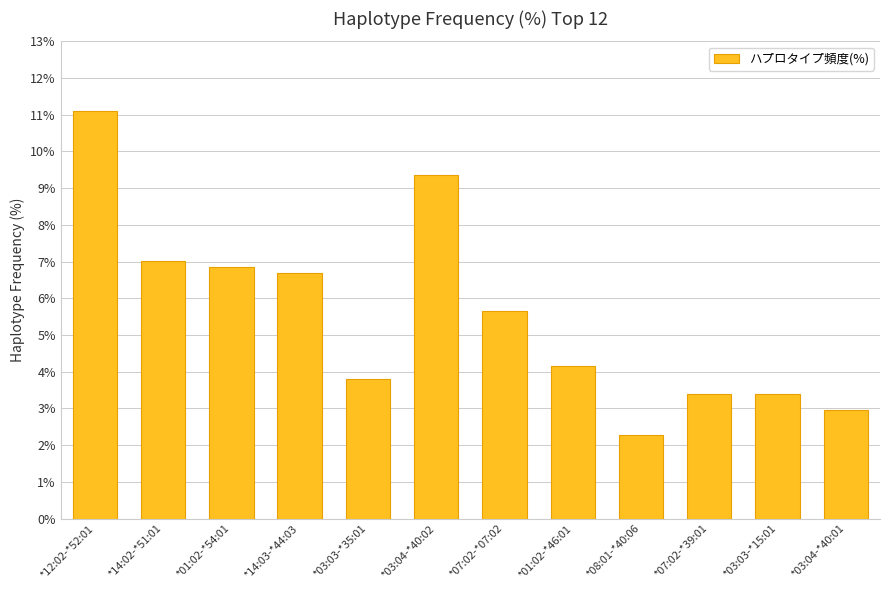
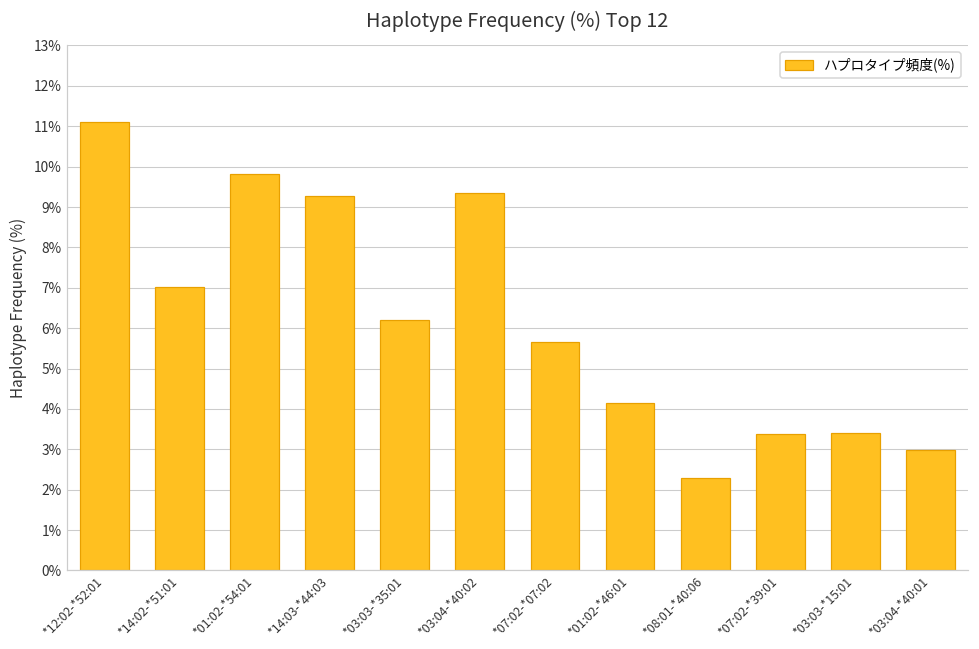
*01:02-*54:01: 6.8% -> 9.8%
*14:03-*44:03: 6.7% -> 9.3%
*03:03-*35:01: 3.8% -> 6.2%
